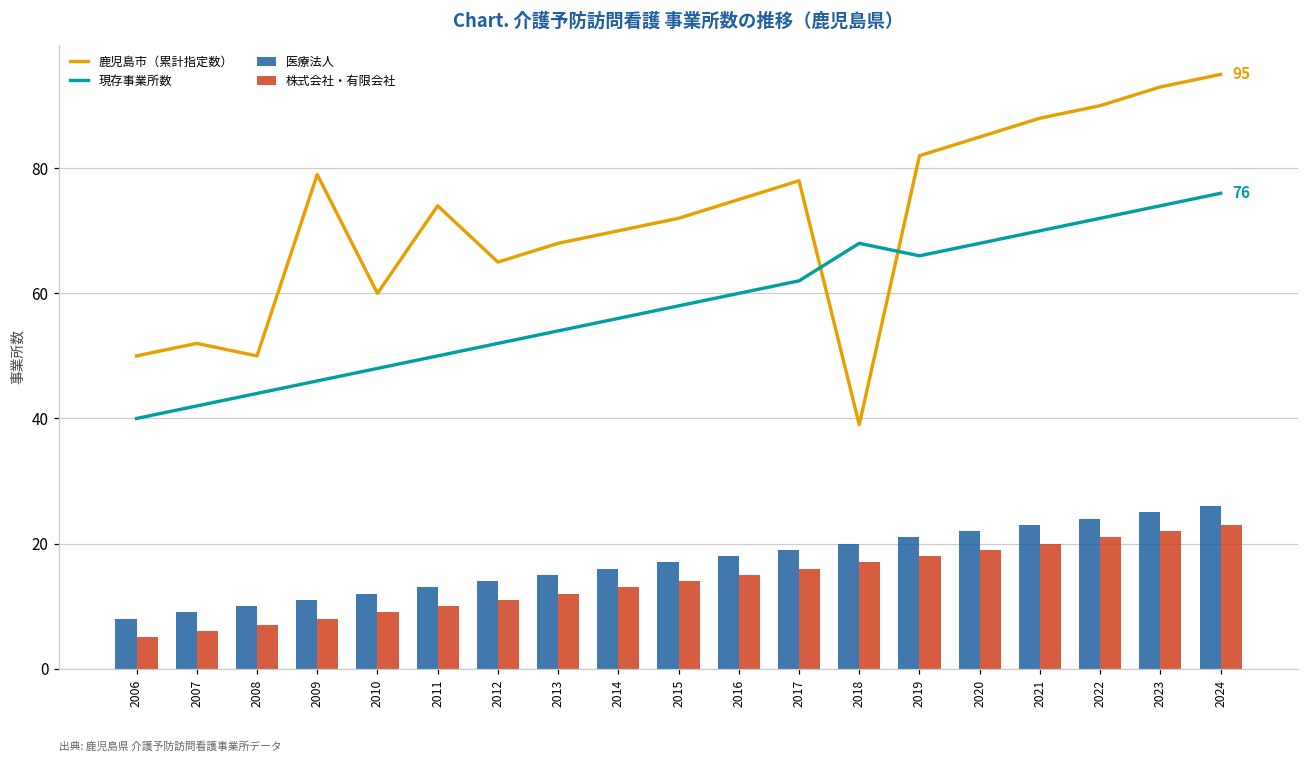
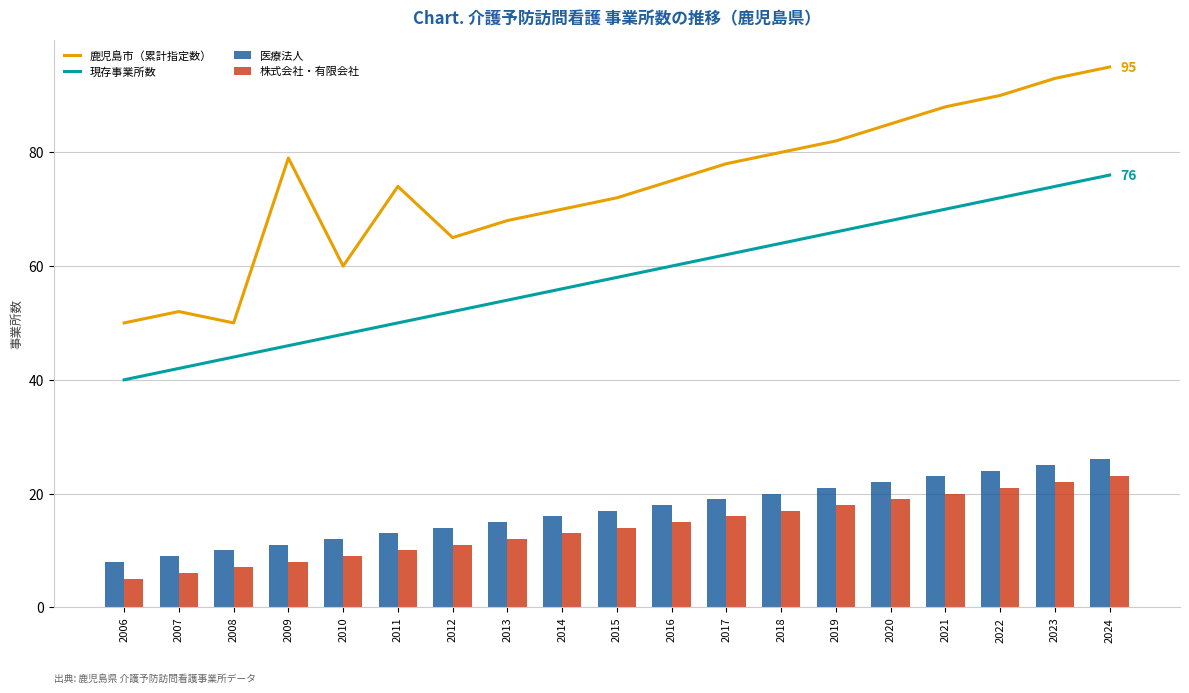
鹿児島市（累計指定数）, 2018: 39 -> 80
現存事業所数, 2018: 68 -> 64
